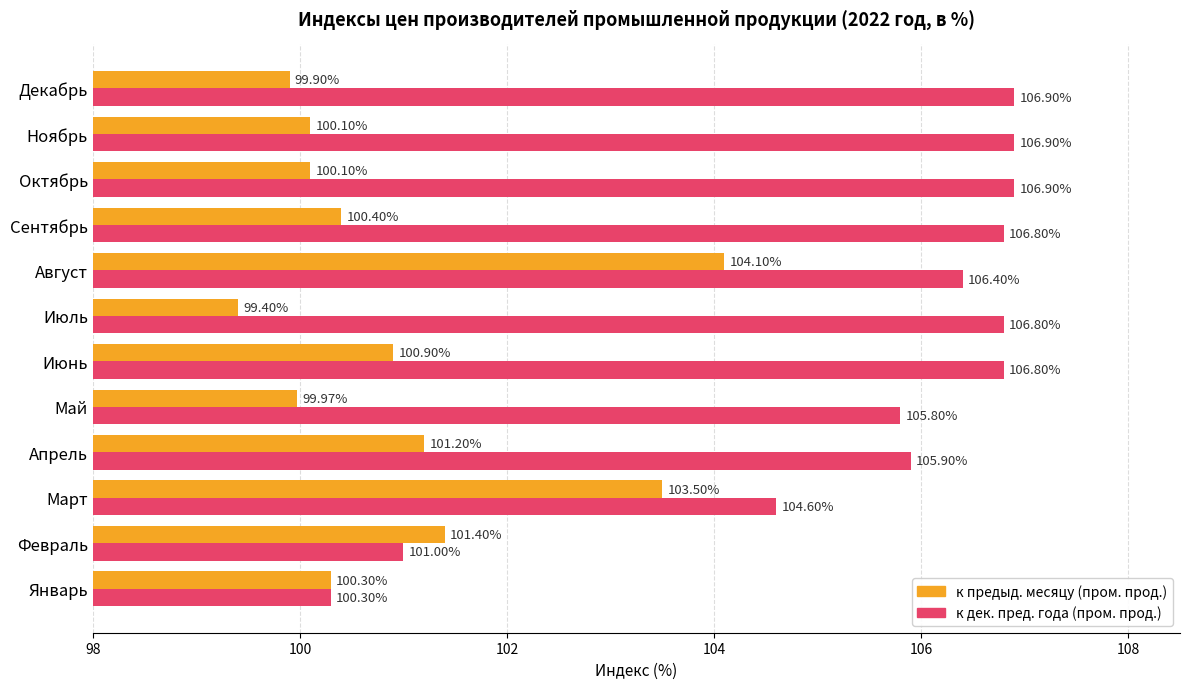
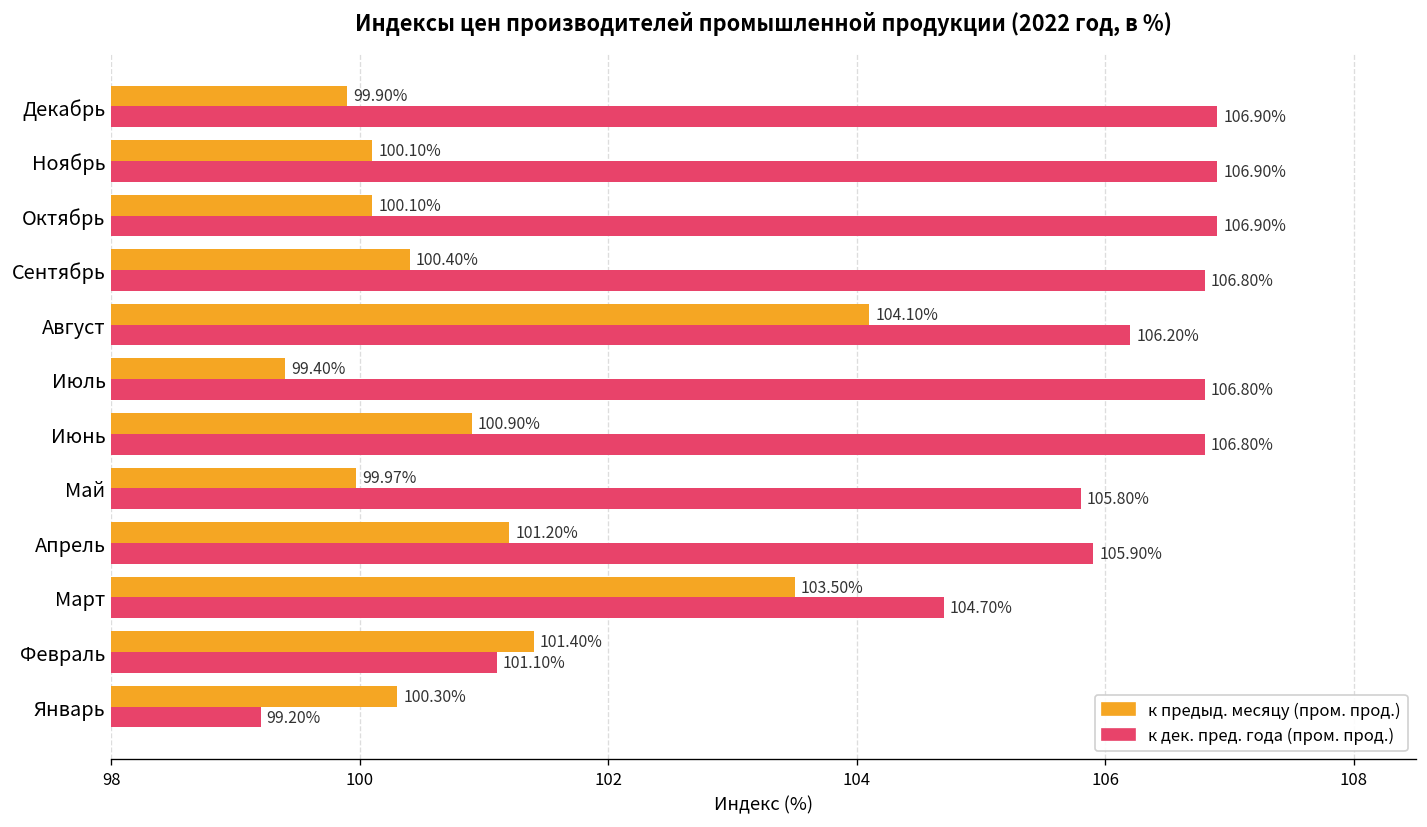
к дек. пред. года (пром. прод.), Август: 106.40% -> 106.20%
к дек. пред. года (пром. прод.), Март: 104.60% -> 104.70%
к дек. пред. года (пром. прод.), Февраль: 101.00% -> 101.10%
к дек. пред. года (пром. прод.), Январь: 100.30% -> 99.20%
